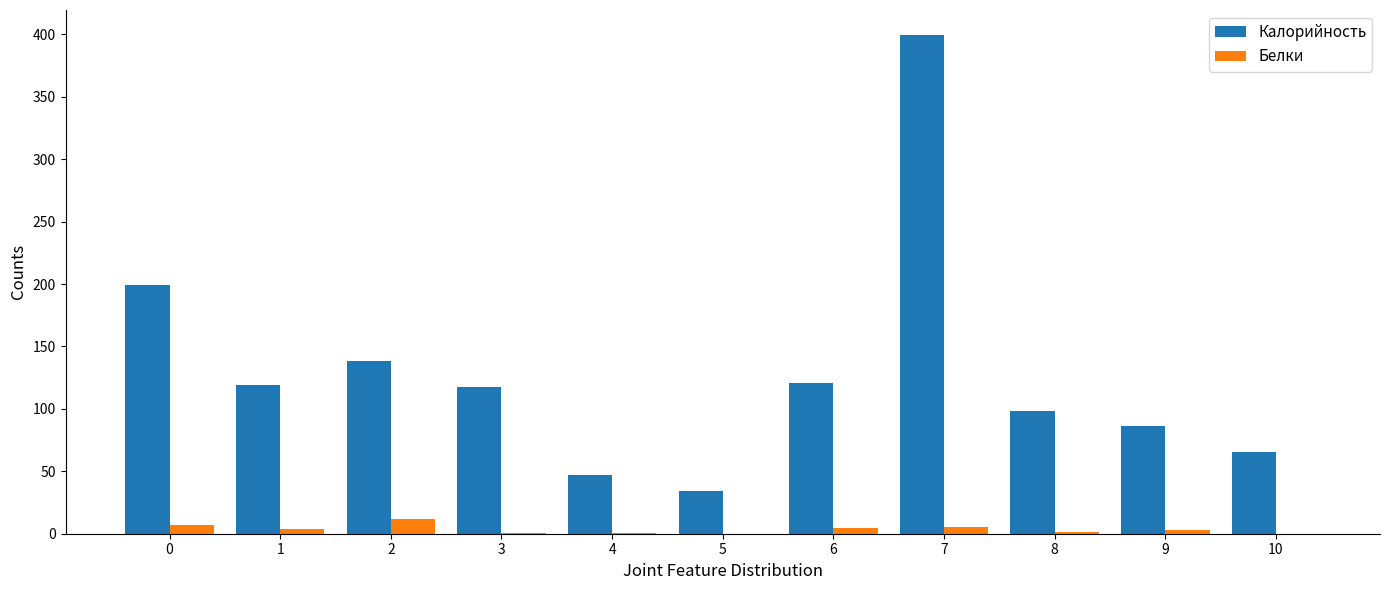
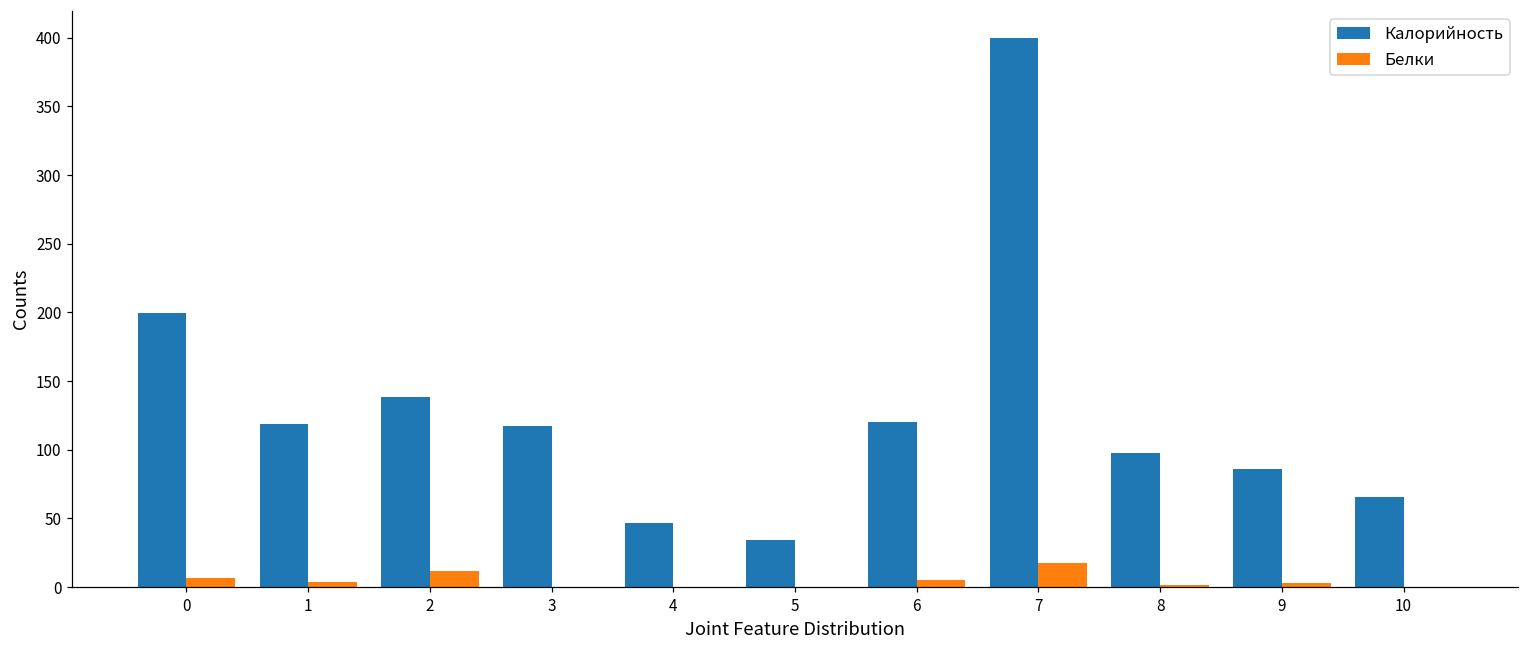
Белки, 7: 6 -> 18
